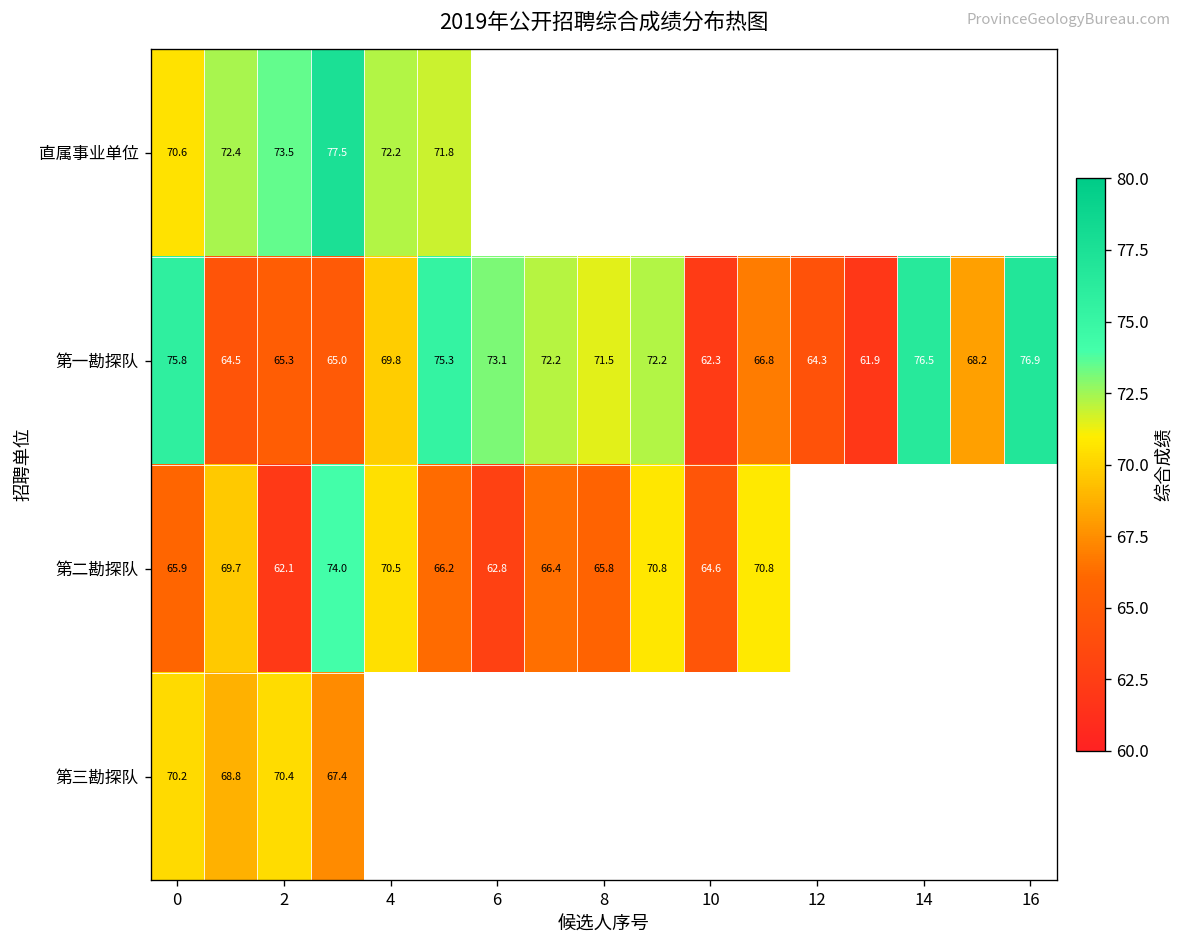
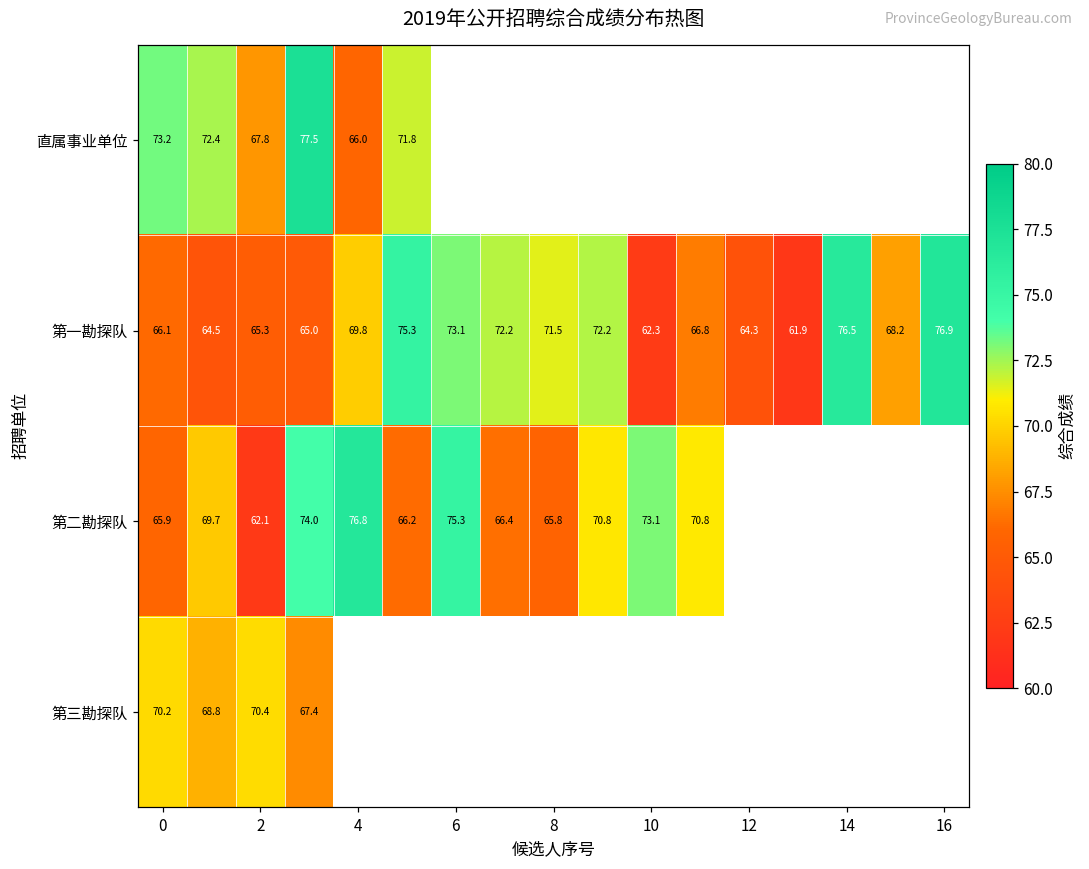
直属事业单位, 0: 70.6 -> 73.2
直属事业单位, 2: 73.5 -> 67.8
直属事业单位, 4: 72.2 -> 66.0
第一勘探队, 0: 75.8 -> 66.1
第二勘探队, 4: 70.5 -> 76.8
第二勘探队, 6: 62.8 -> 75.3
第二勘探队, 10: 64.6 -> 73.1
